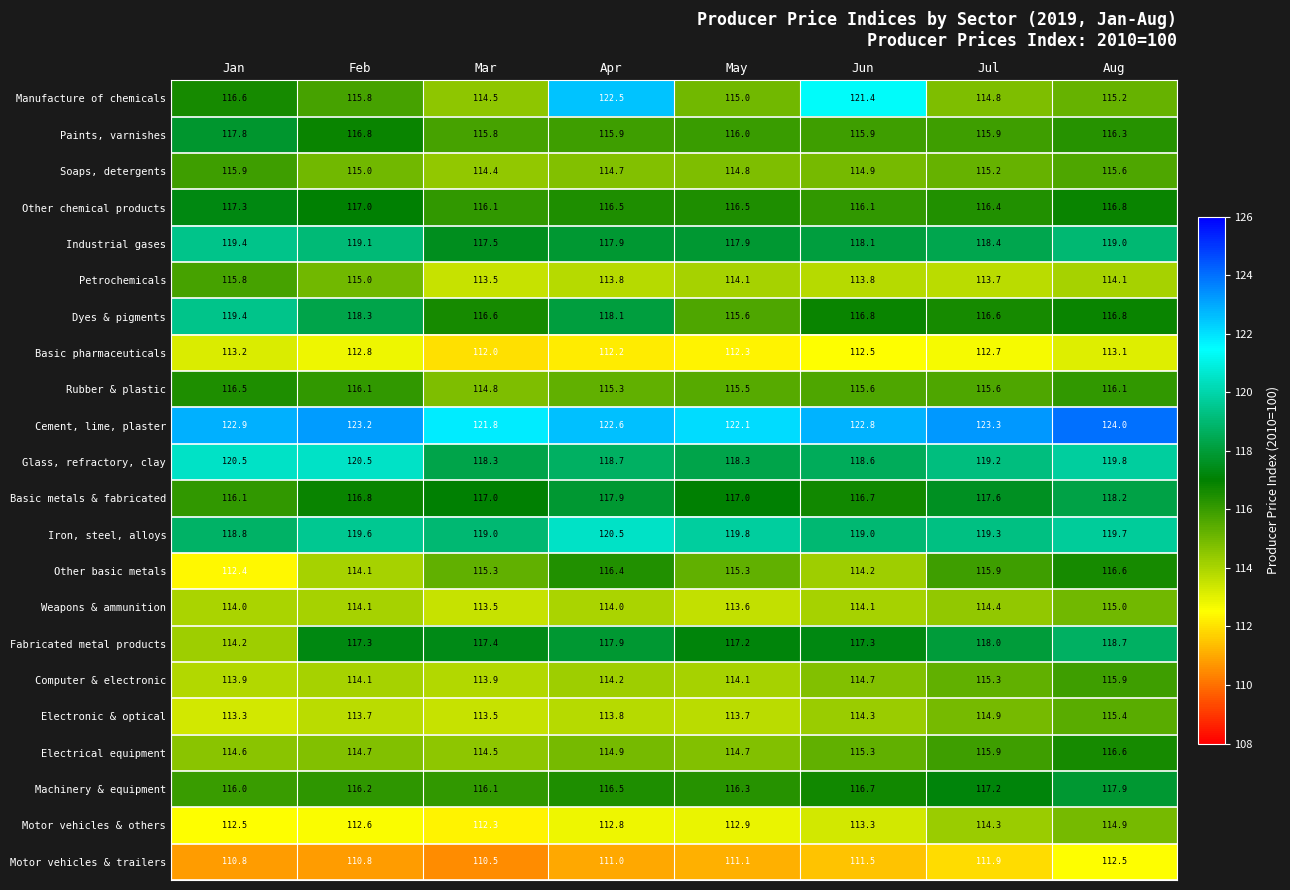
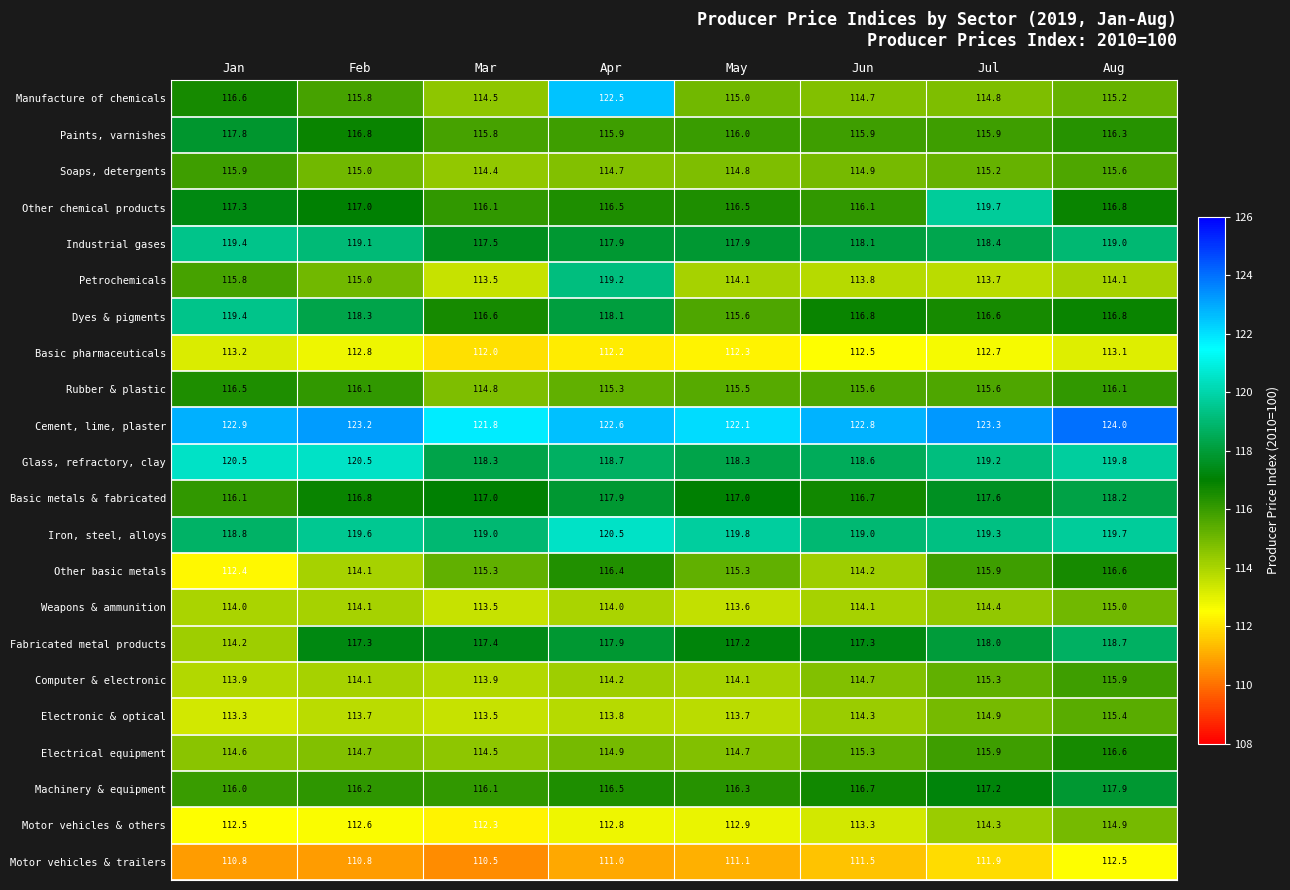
Manufacture of chemicals, Jun: 121.4 -> 114.7
Other chemical products, Jul: 116.4 -> 119.7
Petrochemicals, Apr: 113.8 -> 119.2
